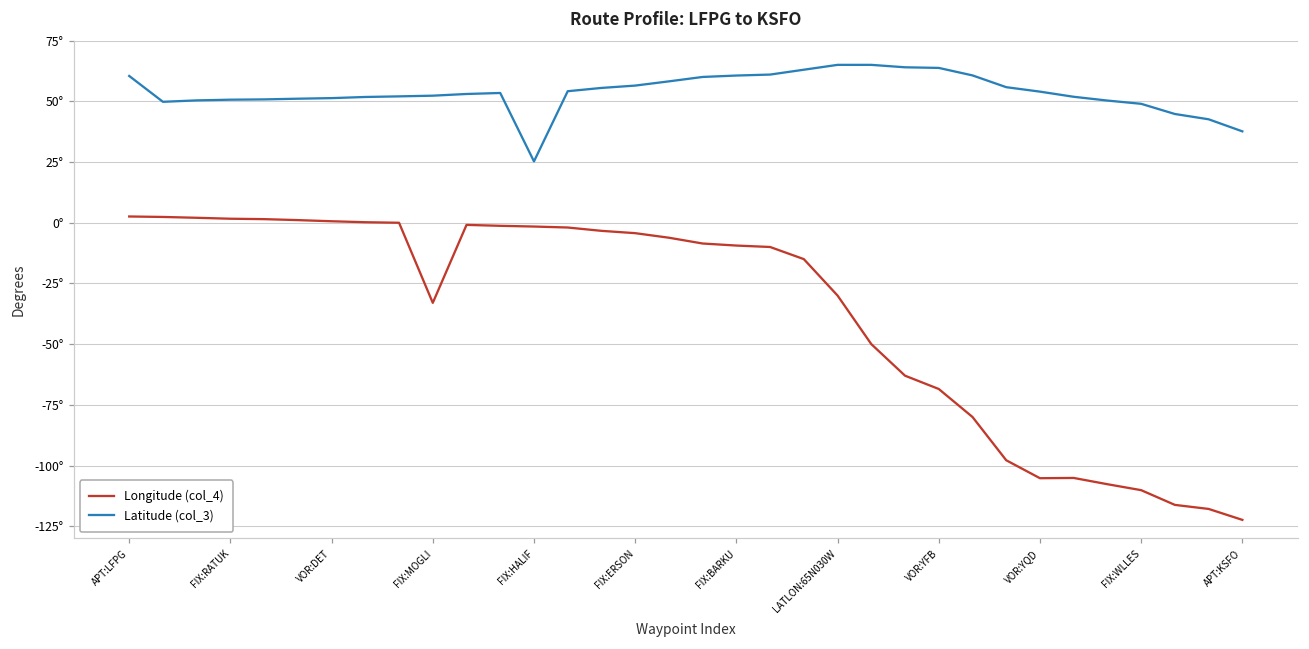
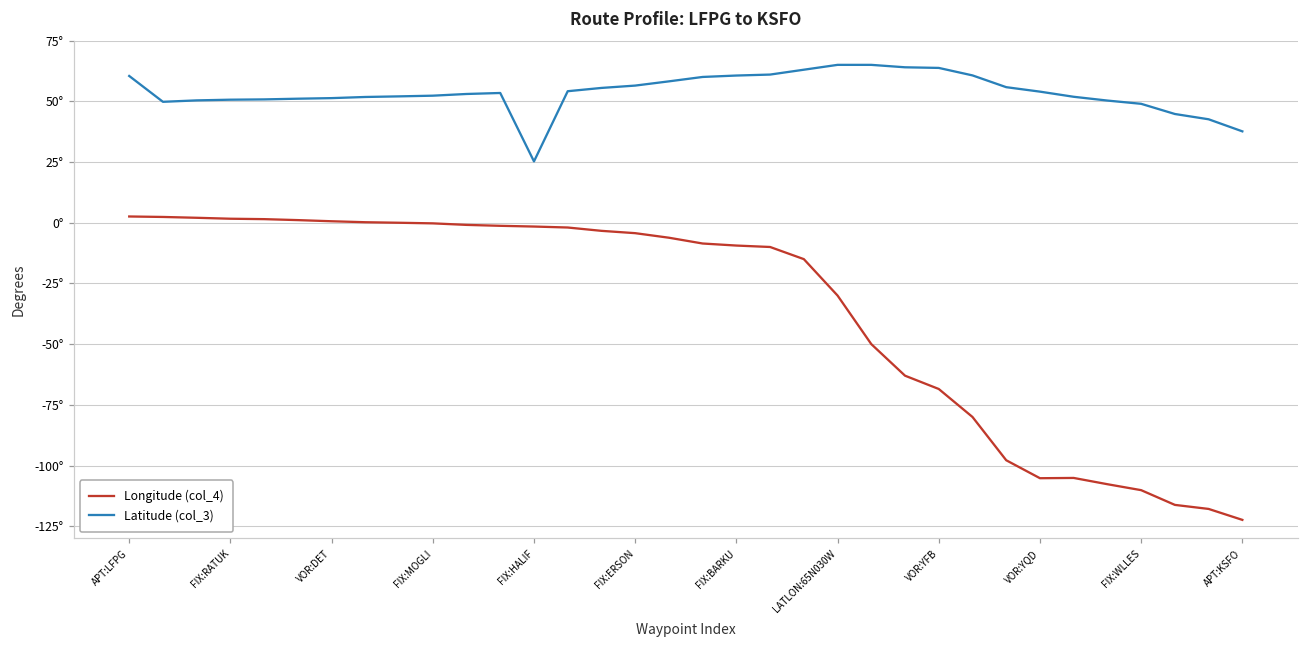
Longitude (col_4), FIX:MOGLI: -33° -> 0°
